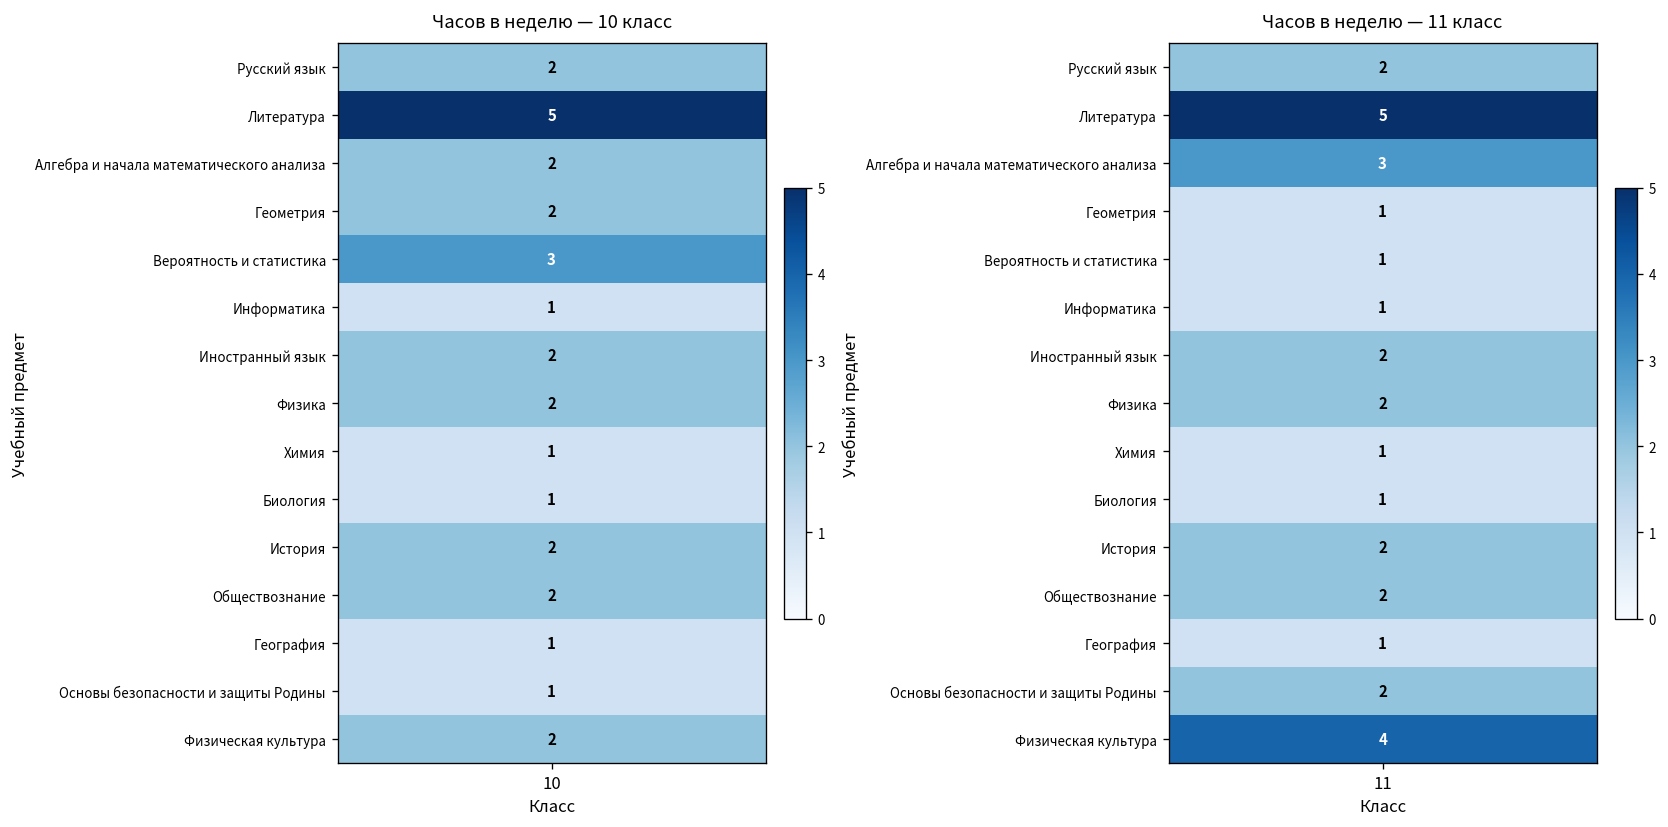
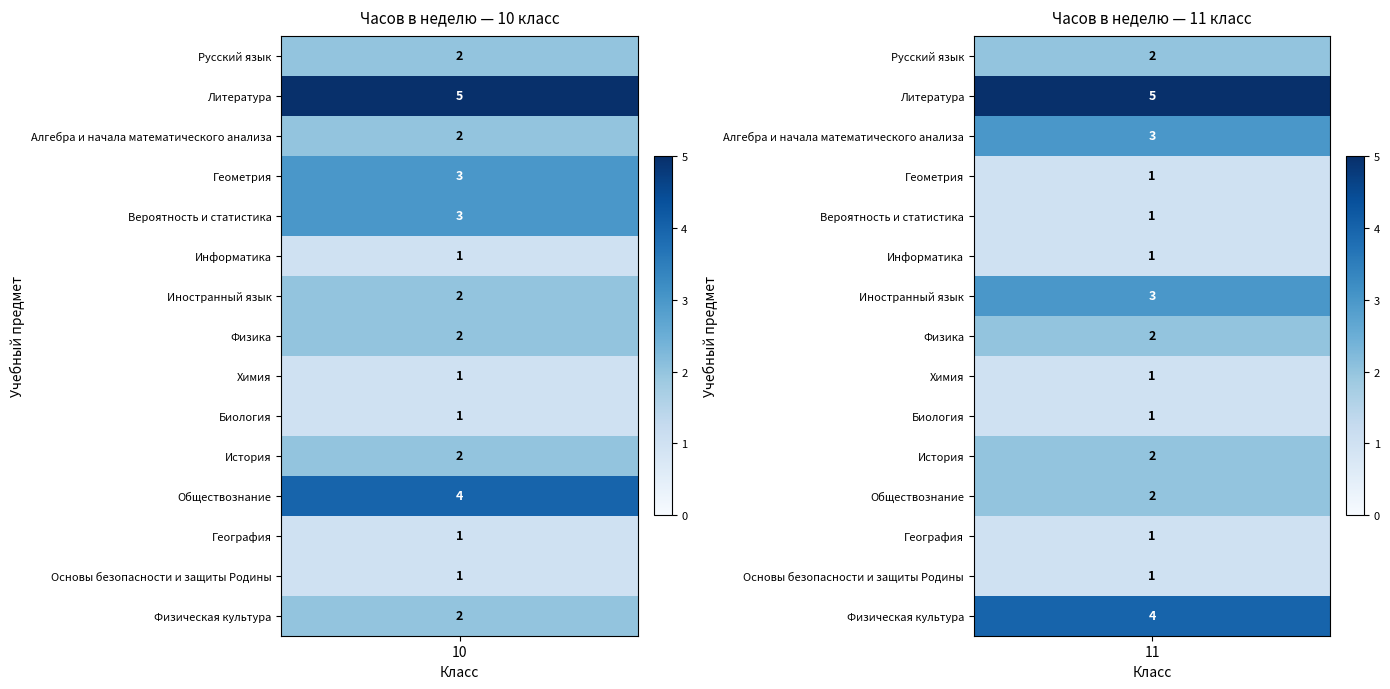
Часов в неделю — 10 класс, Геометрия, 10: 2 -> 3
Часов в неделю — 10 класс, Обществознание, 10: 2 -> 4
Часов в неделю — 11 класс, Иностранный язык, 11: 2 -> 3
Часов в неделю — 11 класс, Основы безопасности и защиты Родины, 11: 2 -> 1
